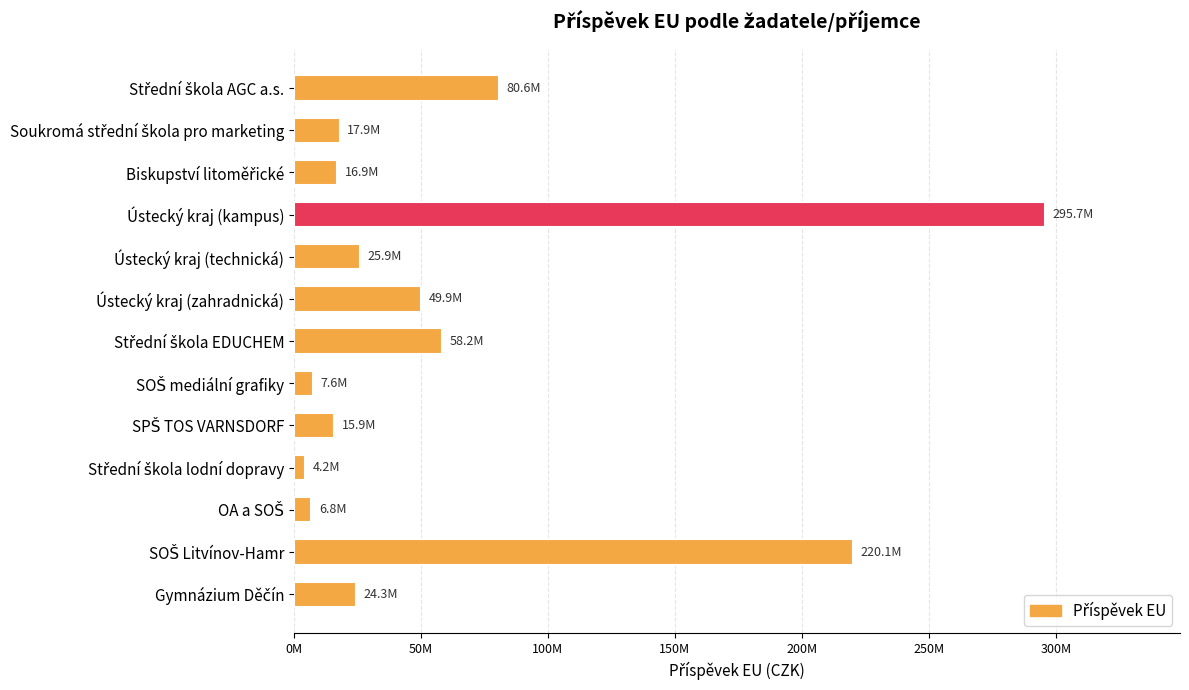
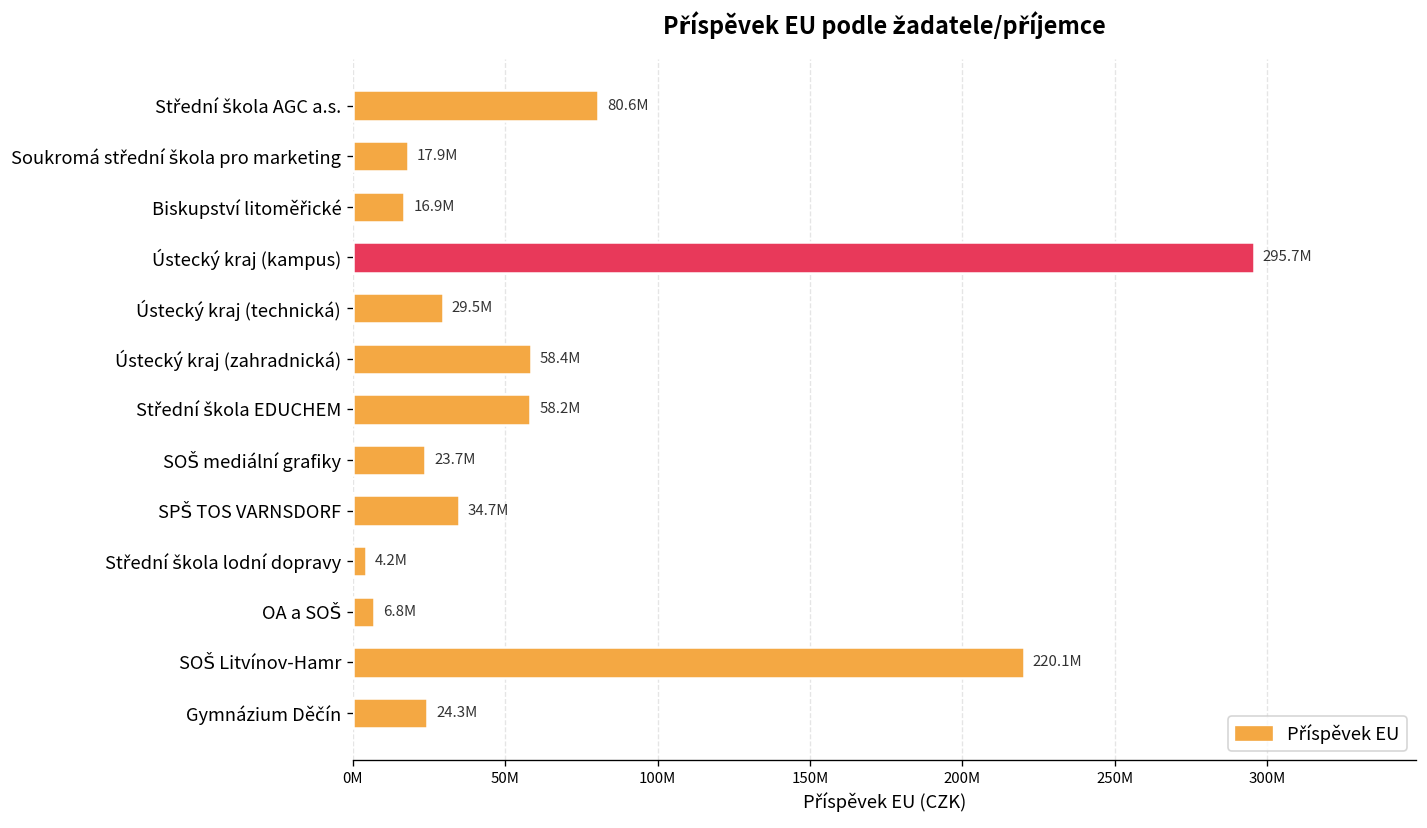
Ústecký kraj (technická): 25.9M -> 29.5M
Ústecký kraj (zahradnická): 49.9M -> 58.4M
SOŠ mediální grafiky: 7.6M -> 23.7M
SPŠ TOS VARNSDORF: 15.9M -> 34.7M
